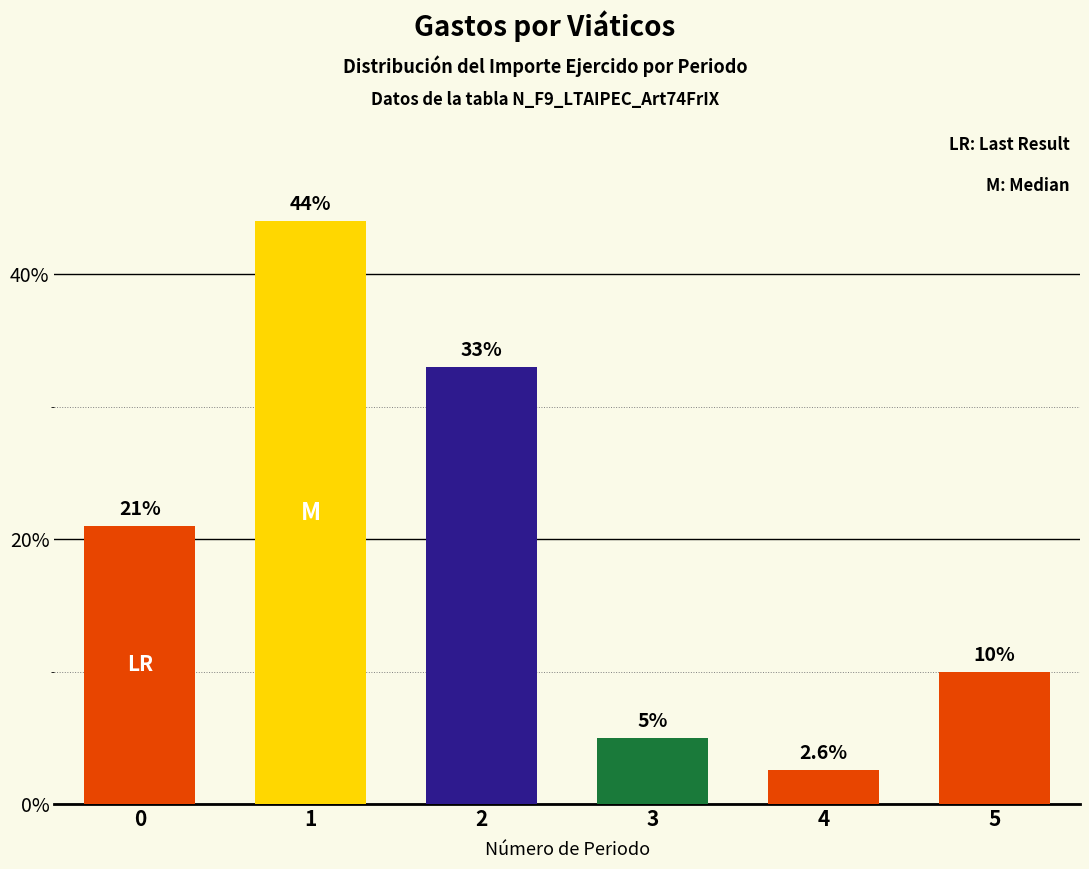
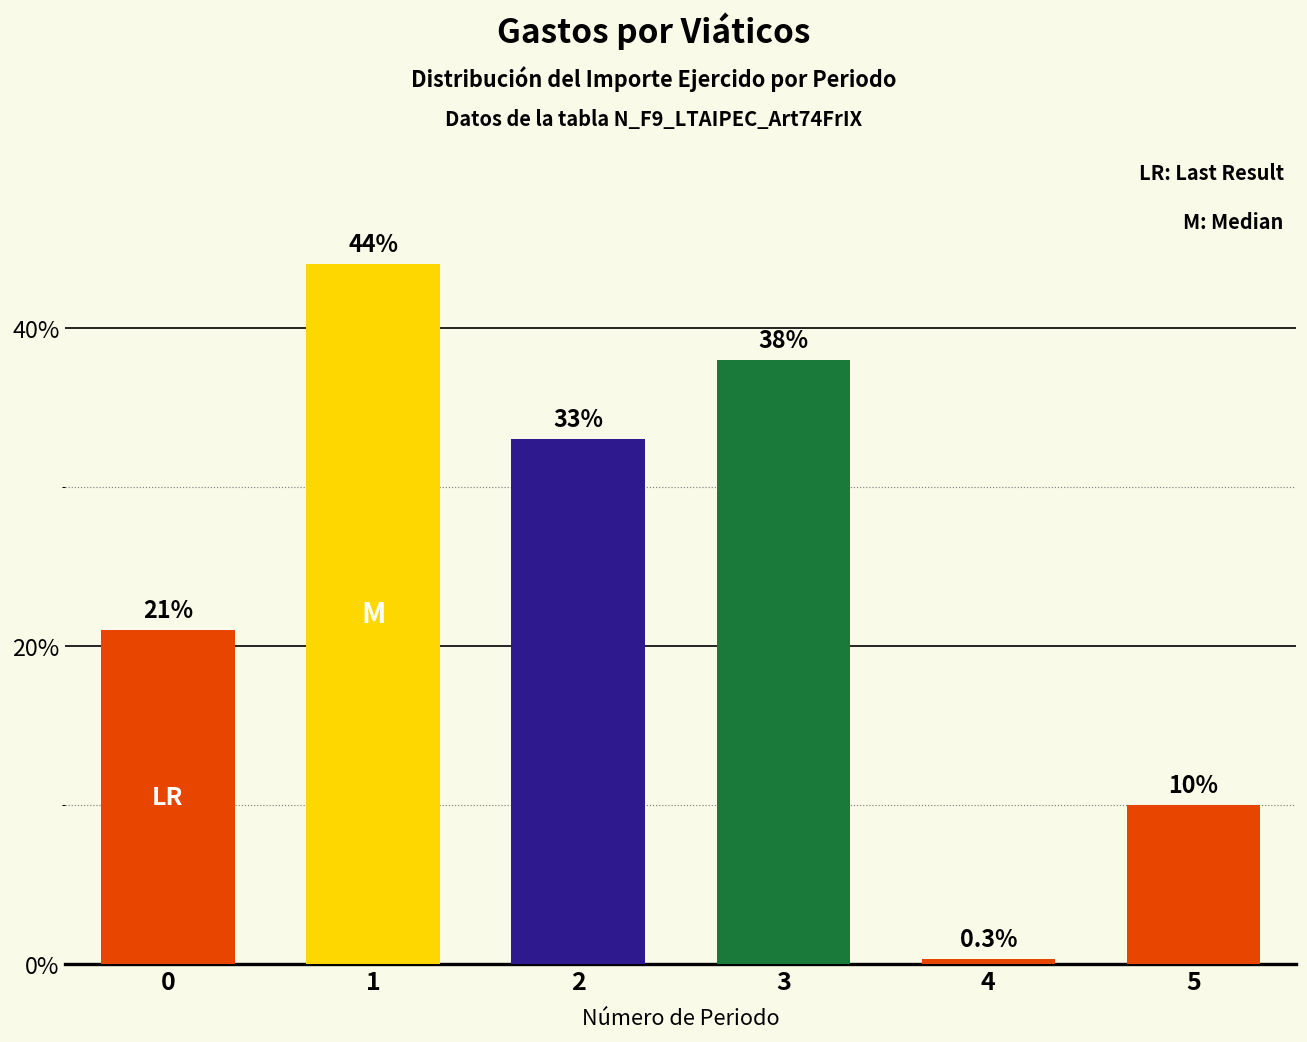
3: 5% -> 38%
4: 2.6% -> 0.3%
